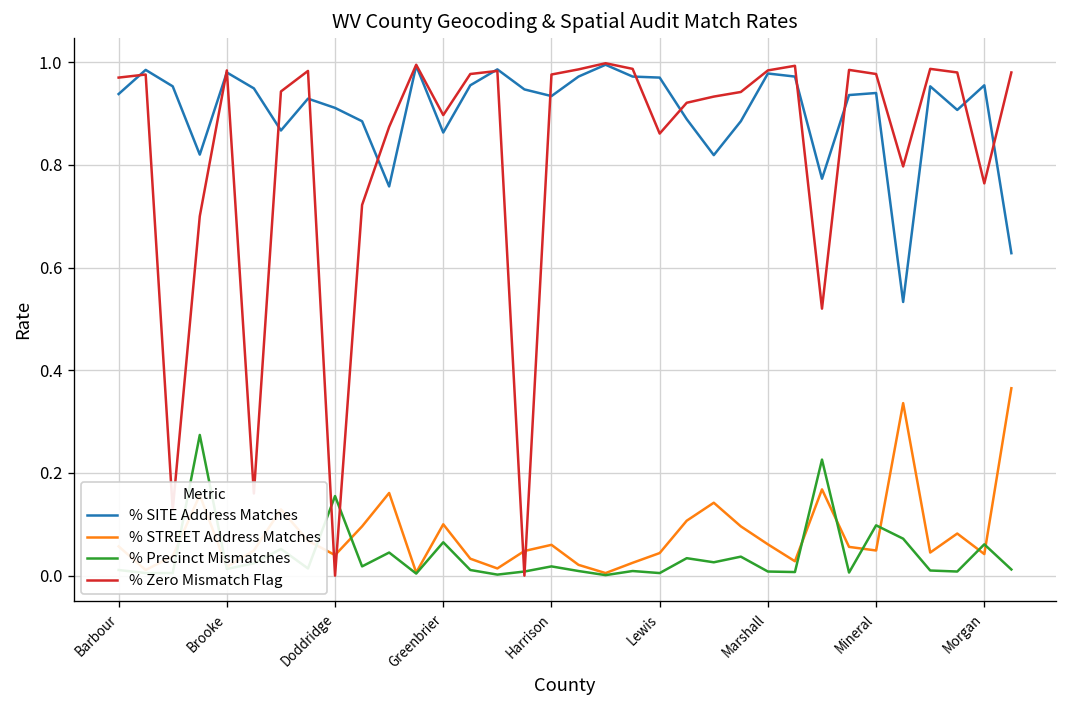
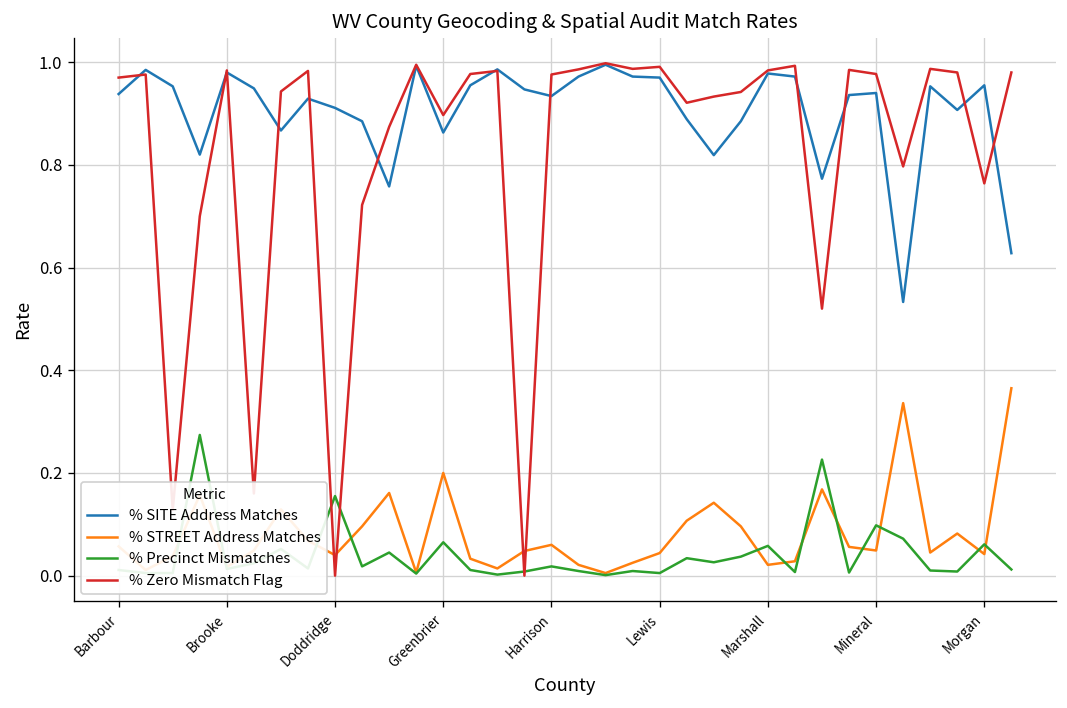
% STREET Address Matches, Greenbrier: 0.1 -> 0.2
% Zero Mismatch Flag, Lewis: 0.86 -> 0.99
% STREET Address Matches, Marshall: 0.06 -> 0.02
% Precinct Mismatches, Marshall: 0.01 -> 0.06
